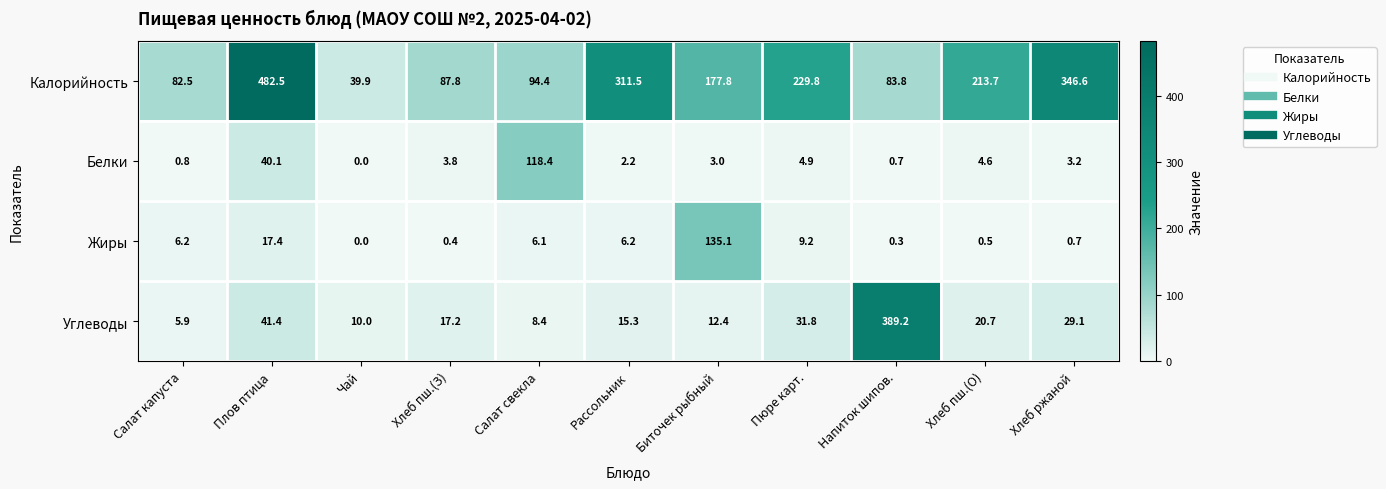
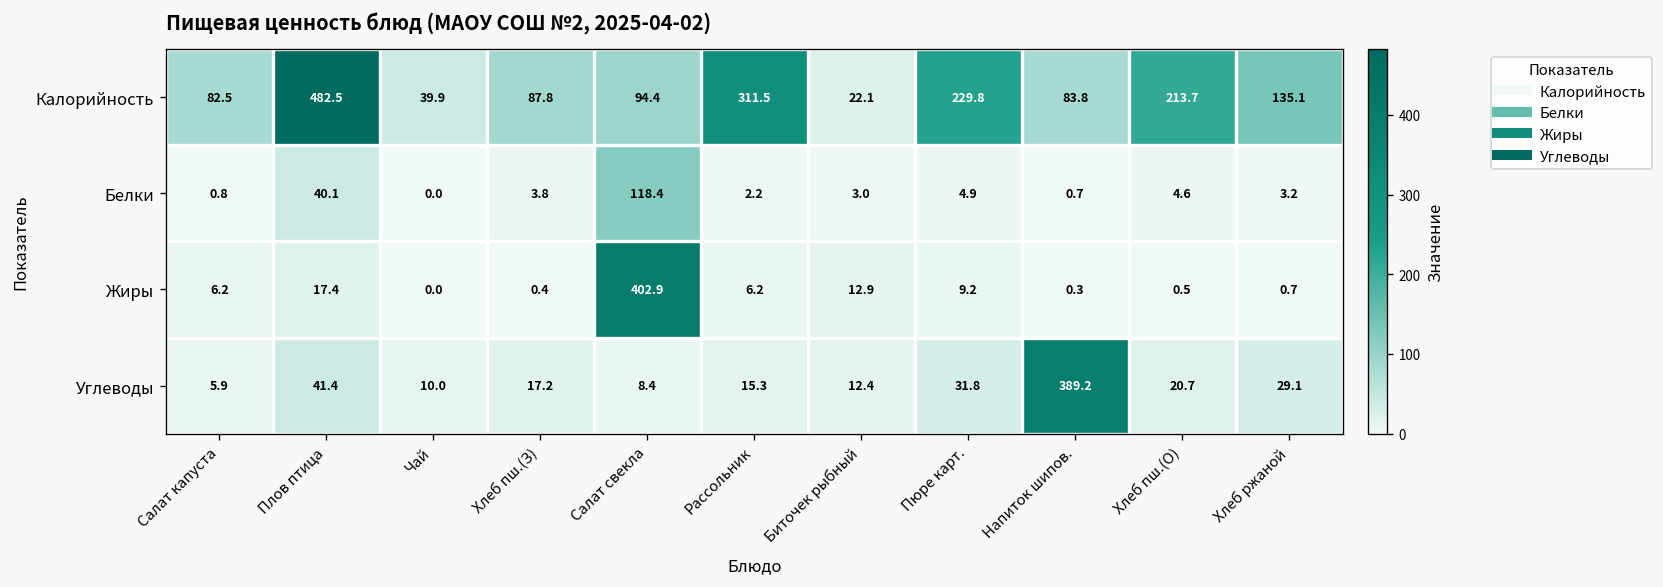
Калорийность, Биточек рыбный: 177.8 -> 22.1
Калорийность, Хлеб ржаной: 346.6 -> 135.1
Жиры, Салат свекла: 6.1 -> 402.9
Жиры, Биточек рыбный: 135.1 -> 12.9
